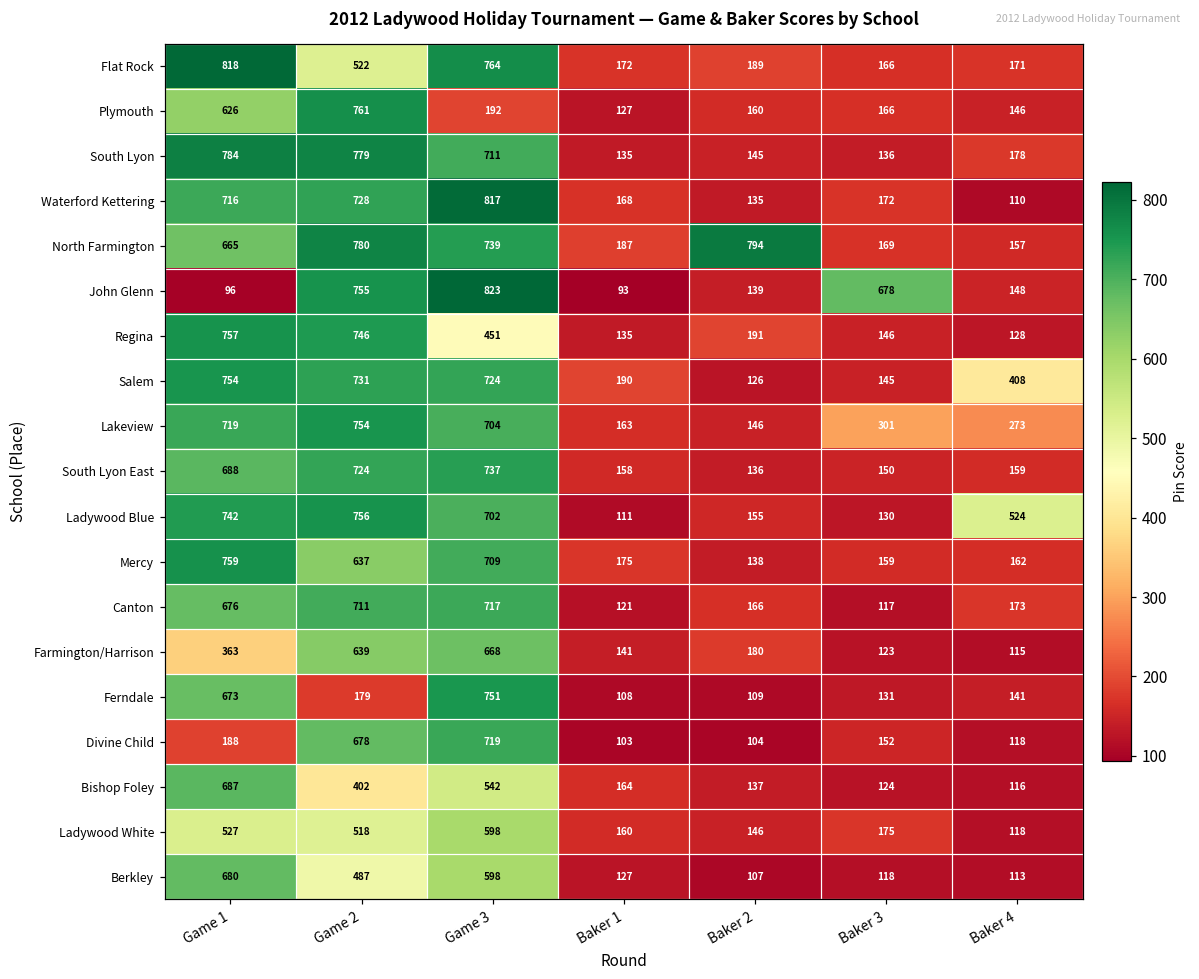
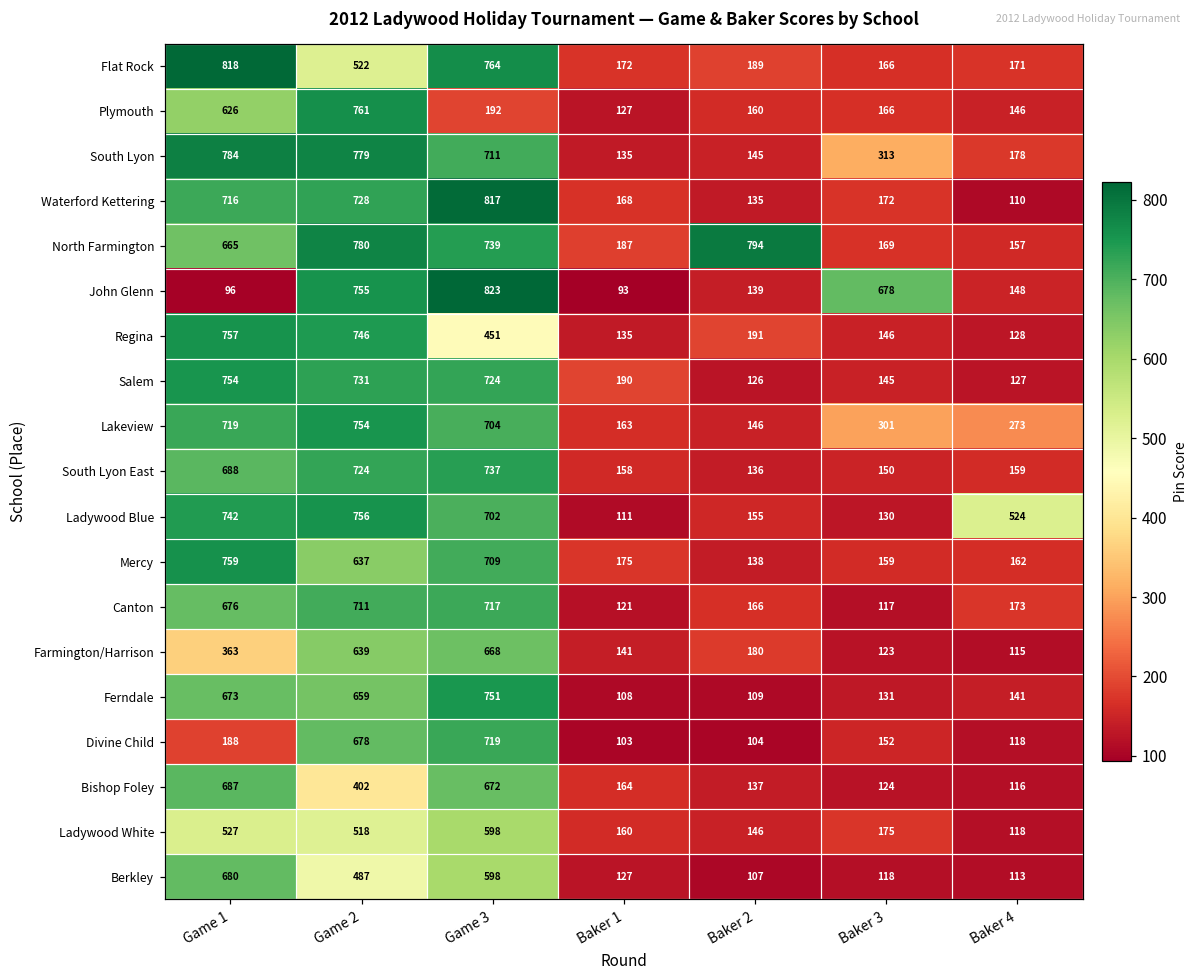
South Lyon, Baker 3: 136 -> 313
Salem, Baker 4: 408 -> 127
Ferndale, Game 2: 179 -> 659
Bishop Foley, Game 3: 542 -> 672
